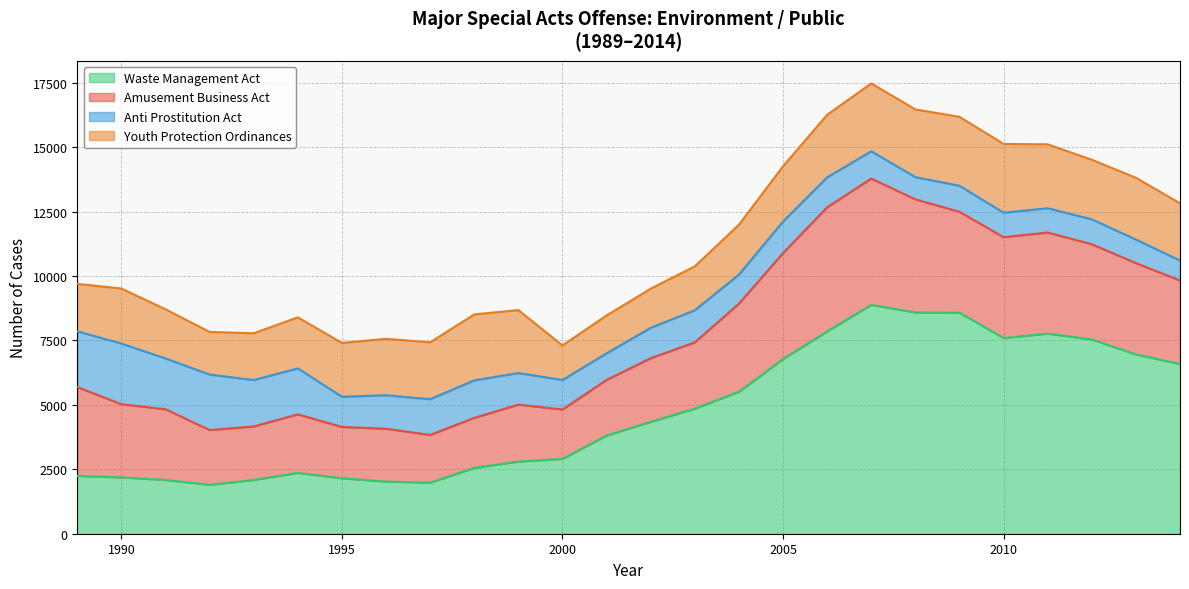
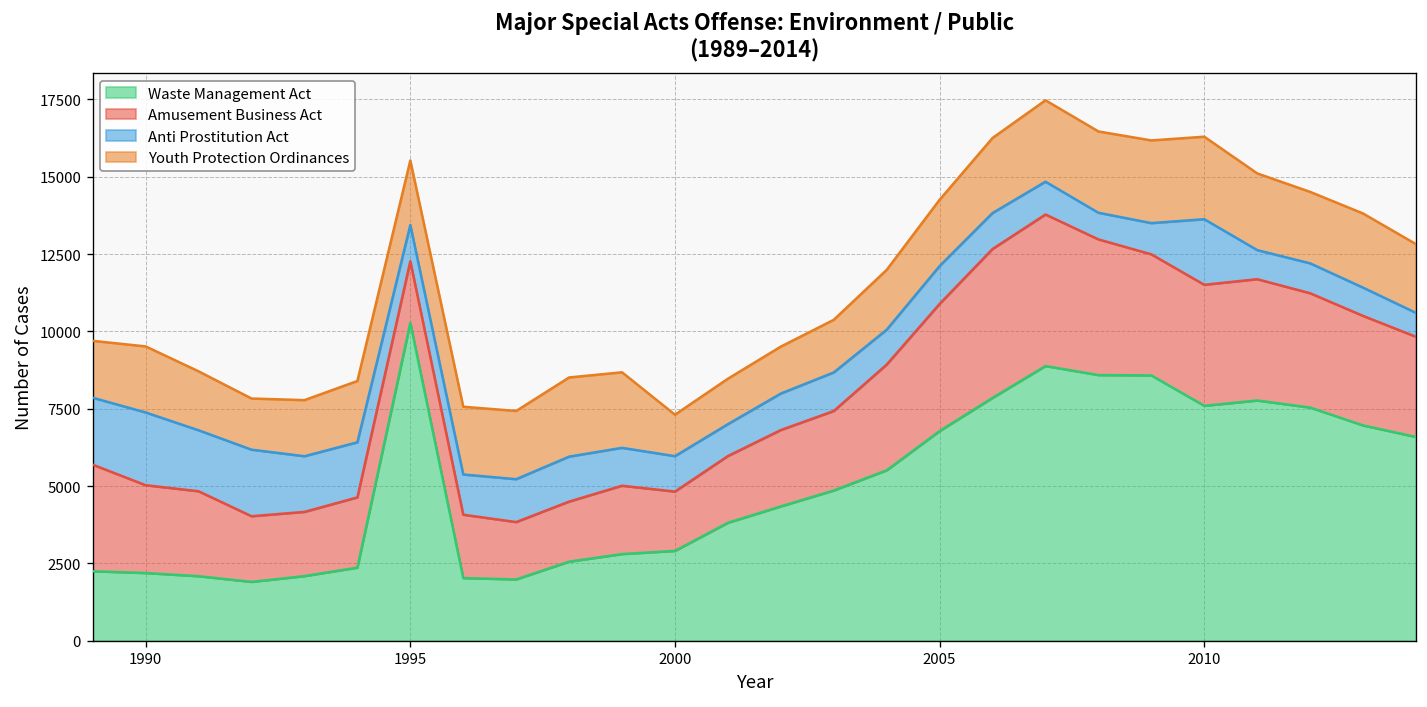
Waste Management Act, 1995: 2200 -> 10300
Anti Prostitution Act, 2010: 1000 -> 2100
